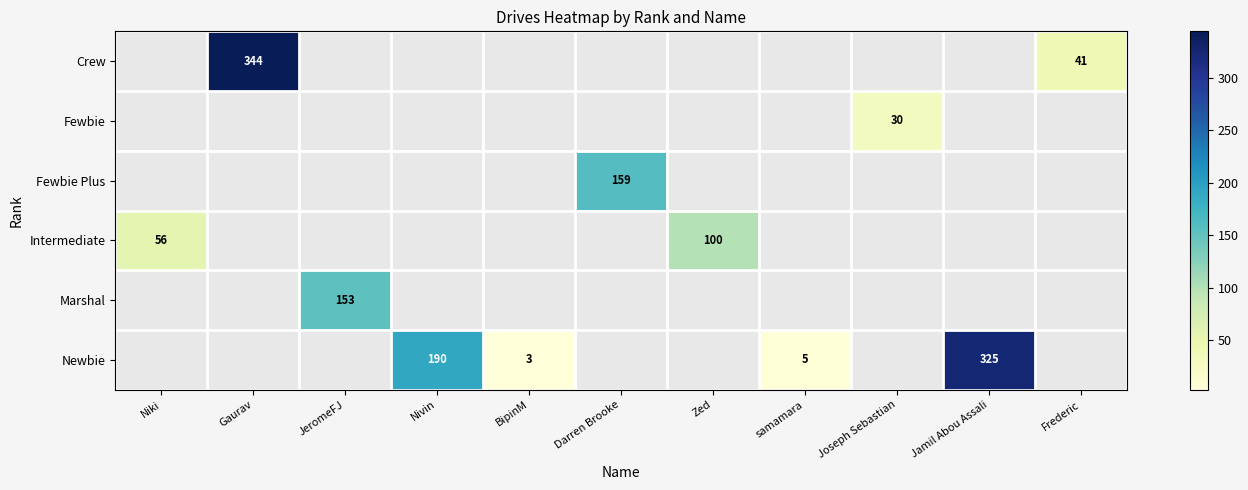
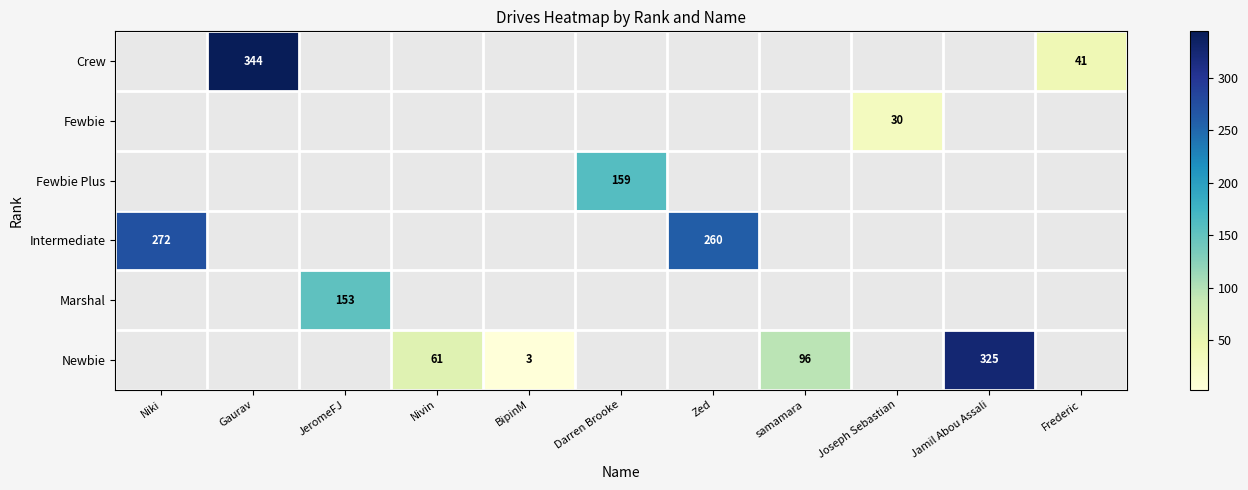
Intermediate, Niki: 56 -> 272
Intermediate, Zed: 100 -> 260
Newbie, Nivin: 190 -> 61
Newbie, samamara: 5 -> 96
